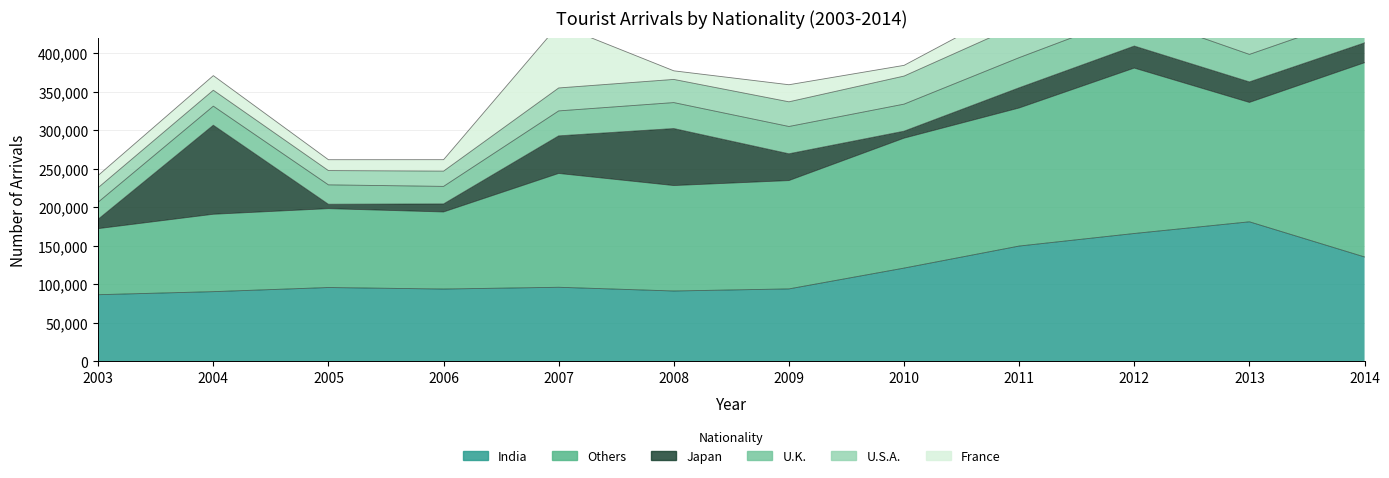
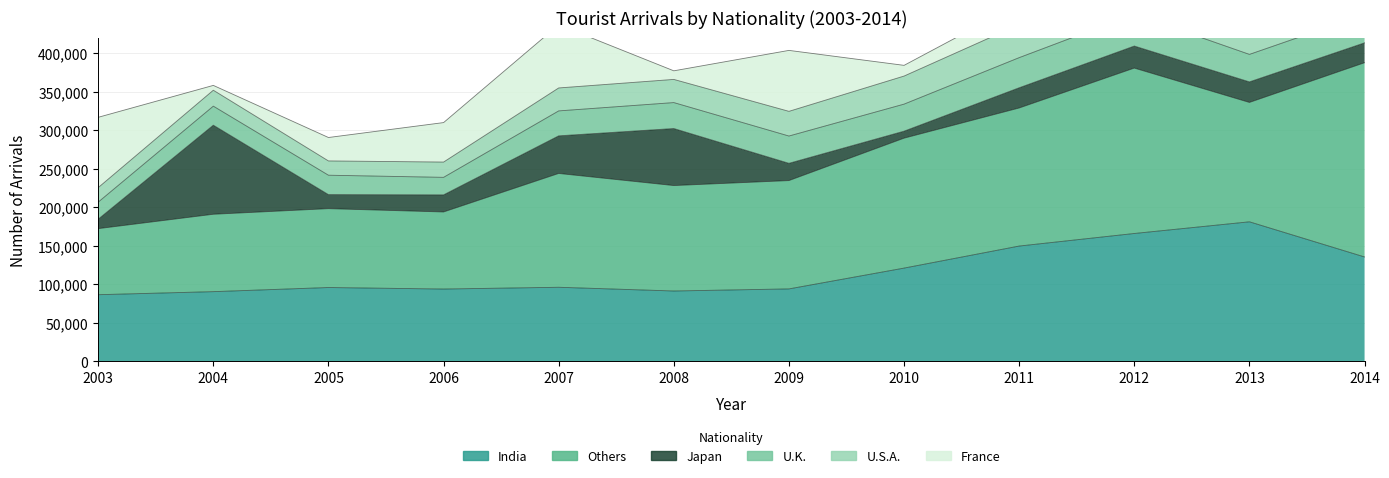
France, 2003: 20,000 -> 90,000
France, 2004: 20,000 -> 10,000
Japan, 2005: 10,000 -> 20,000
France, 2005: 10,000 -> 30,000
Japan, 2006: 10,000 -> 20,000
France, 2006: 10,000 -> 50,000
Japan, 2009: 30,000 -> 20,000
France, 2009: 20,000 -> 80,000
